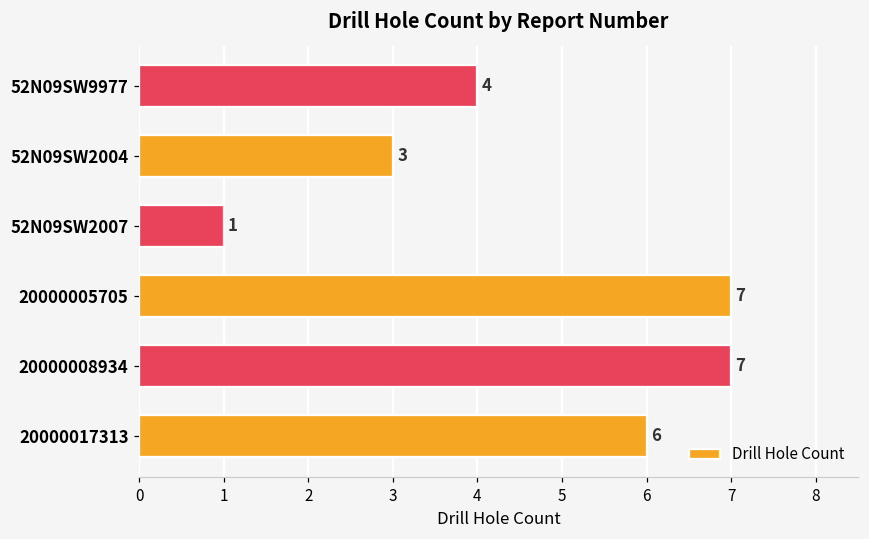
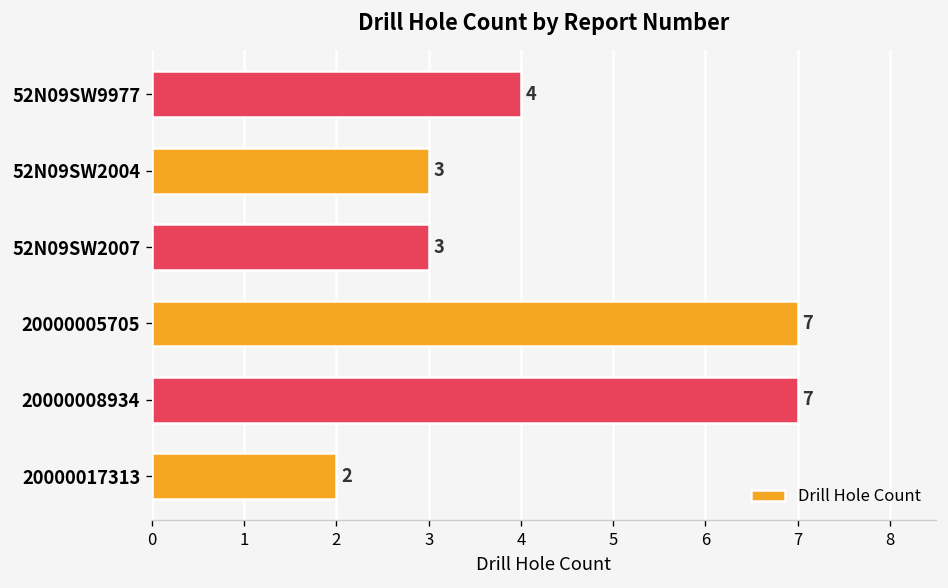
52N09SW2007: 1 -> 3
20000017313: 6 -> 2
